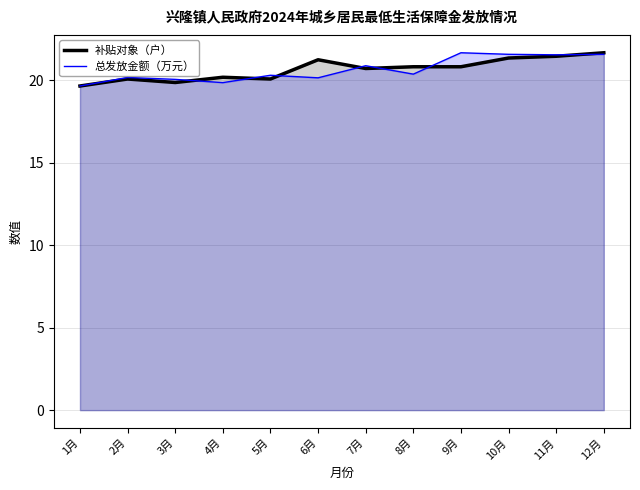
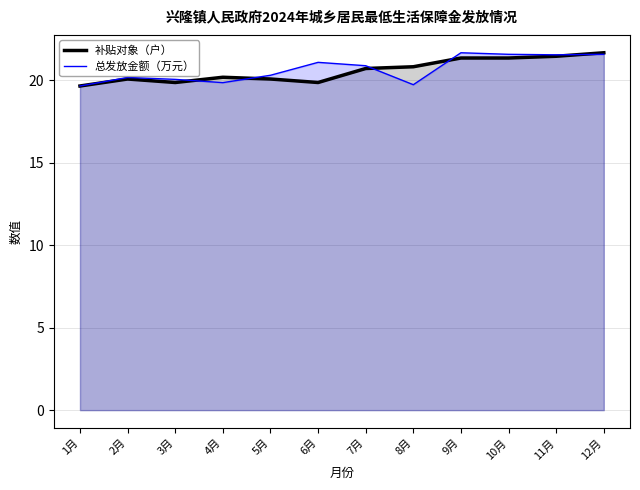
补贴对象（户）, 6月: 21.2 -> 19.9
总发放金额（万元）, 6月: 20.2 -> 21.1
总发放金额（万元）, 8月: 20.4 -> 19.7
补贴对象（户）, 9月: 20.8 -> 21.4
